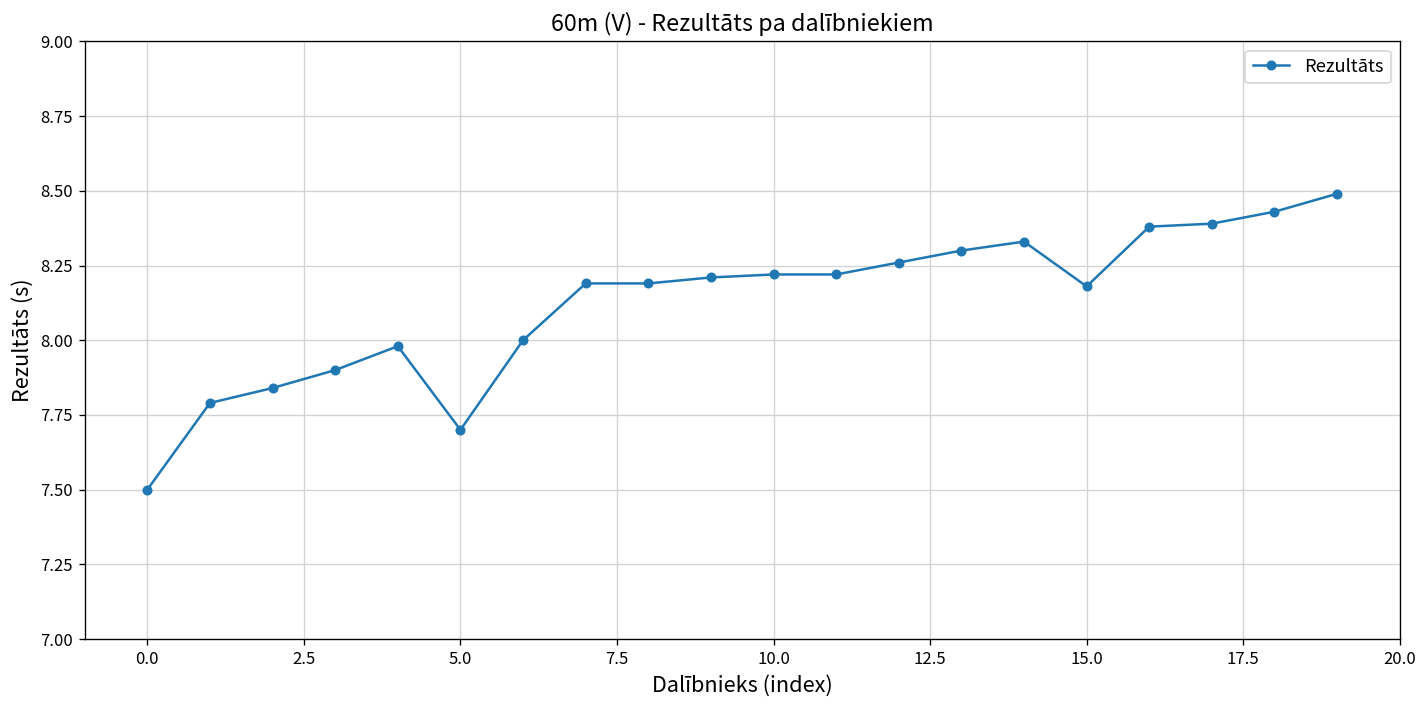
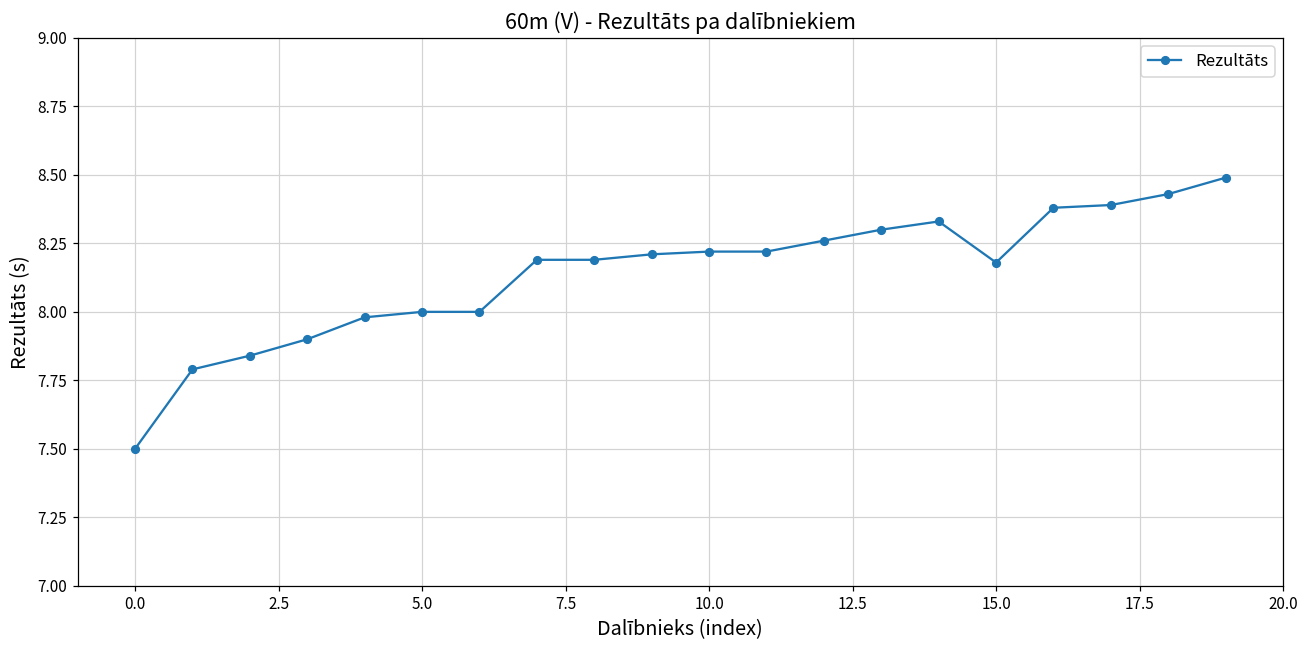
5.0: 7.7 -> 8.0
